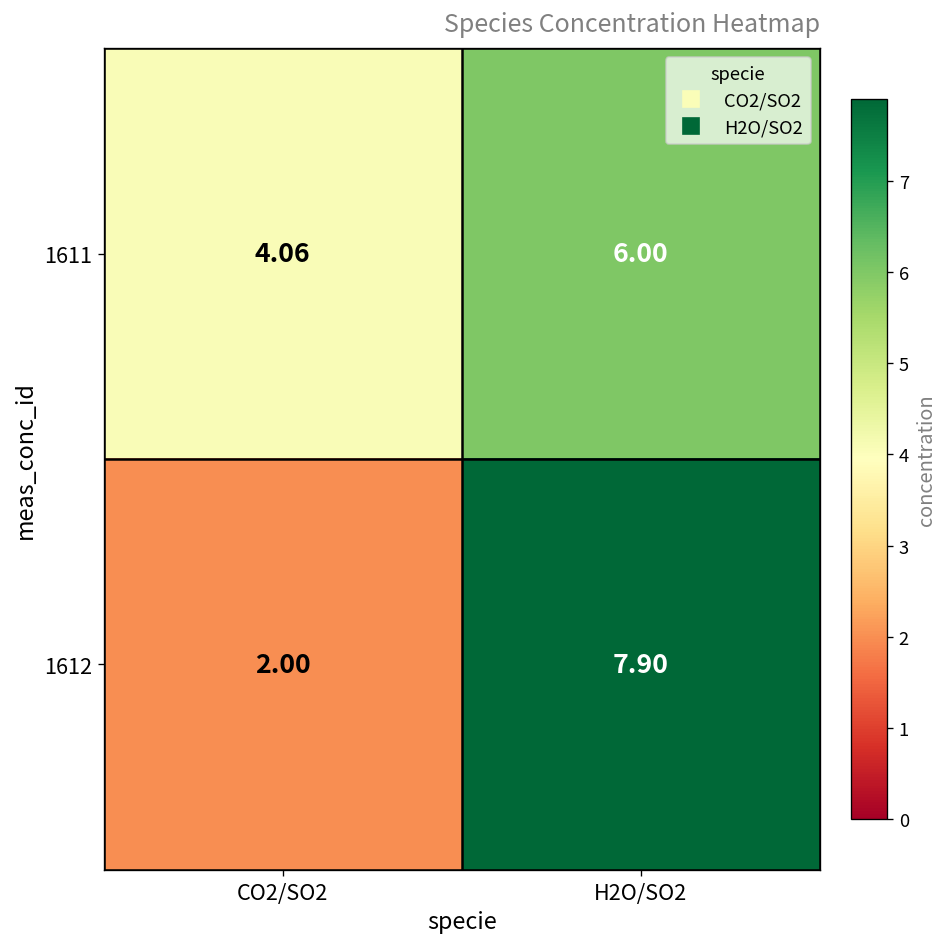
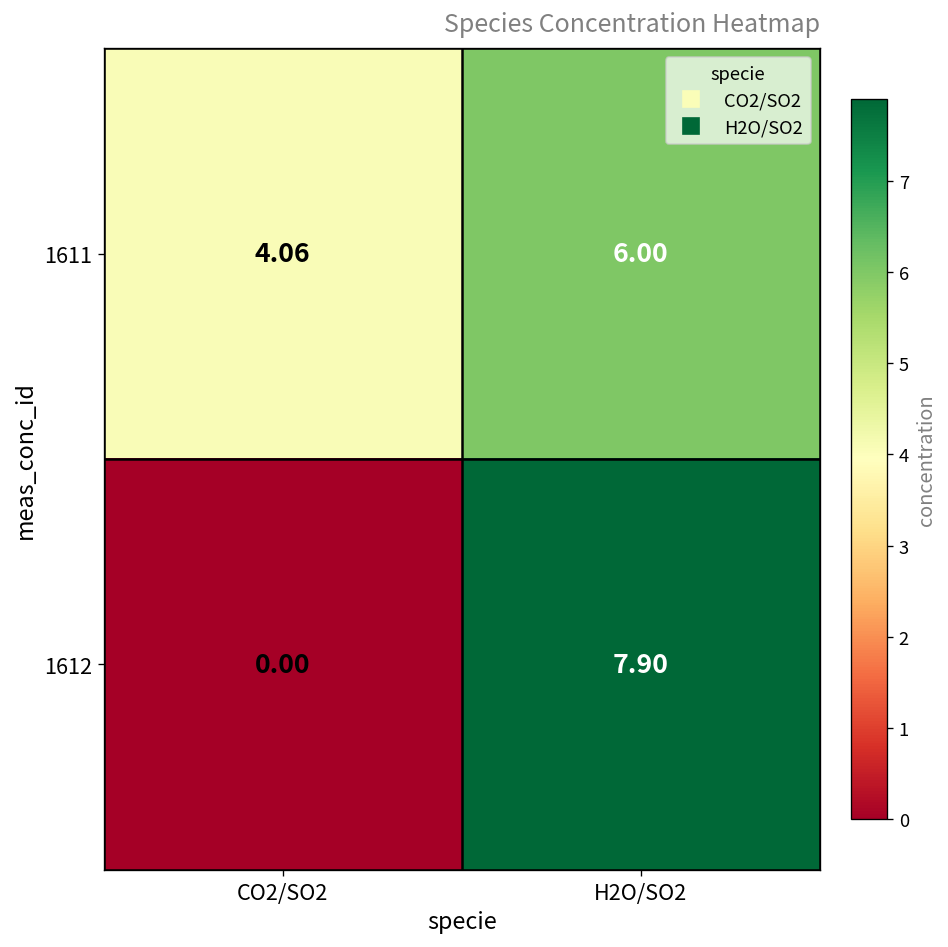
1612, CO2/SO2: 2.00 -> 0.00
